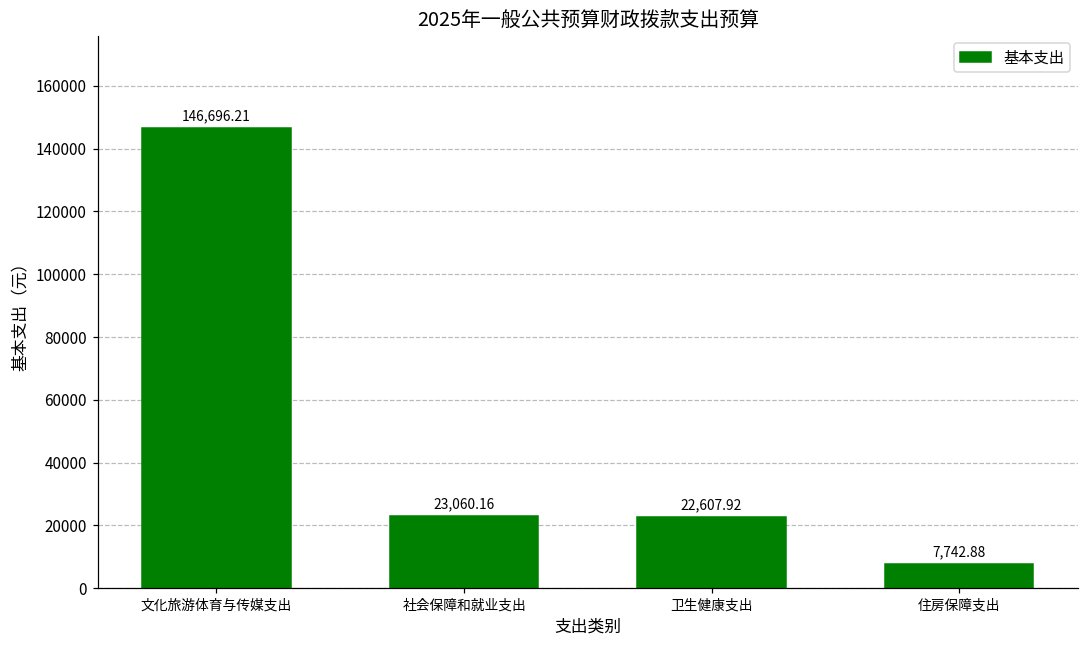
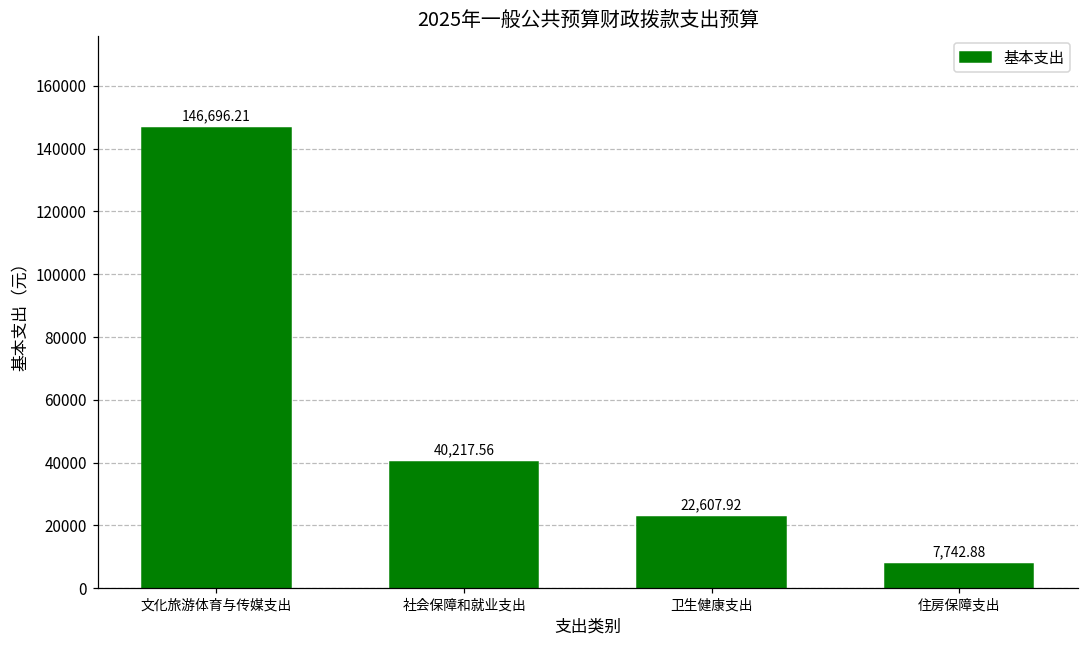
社会保障和就业支出: 23,060.16 -> 40,217.56
